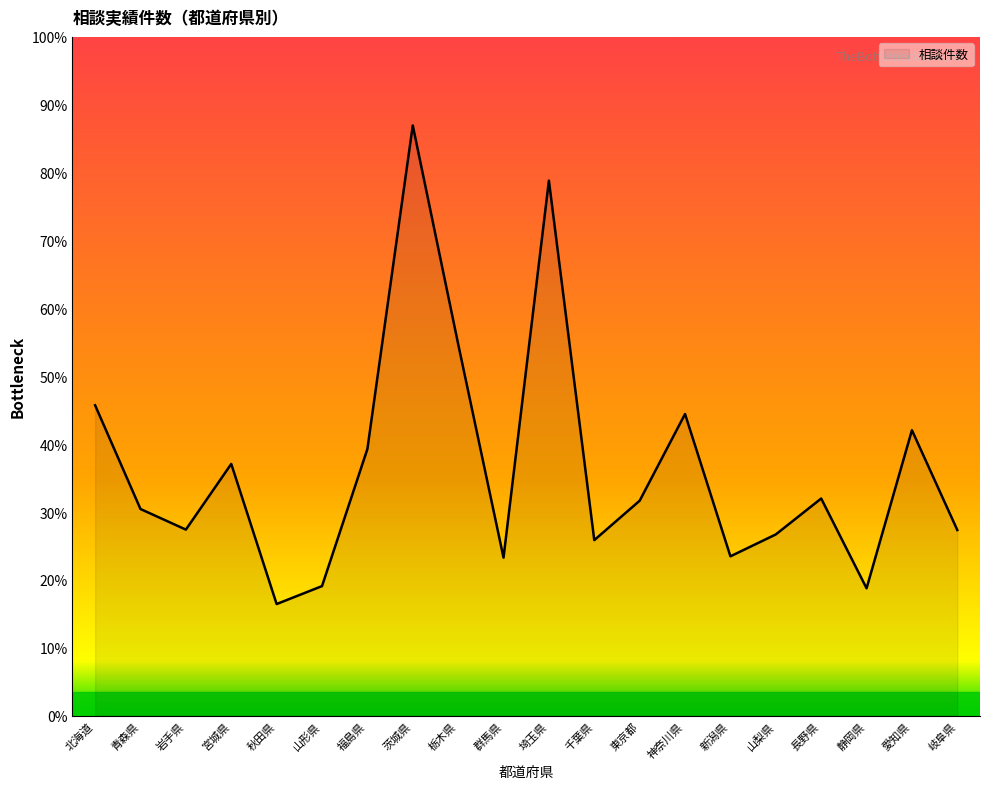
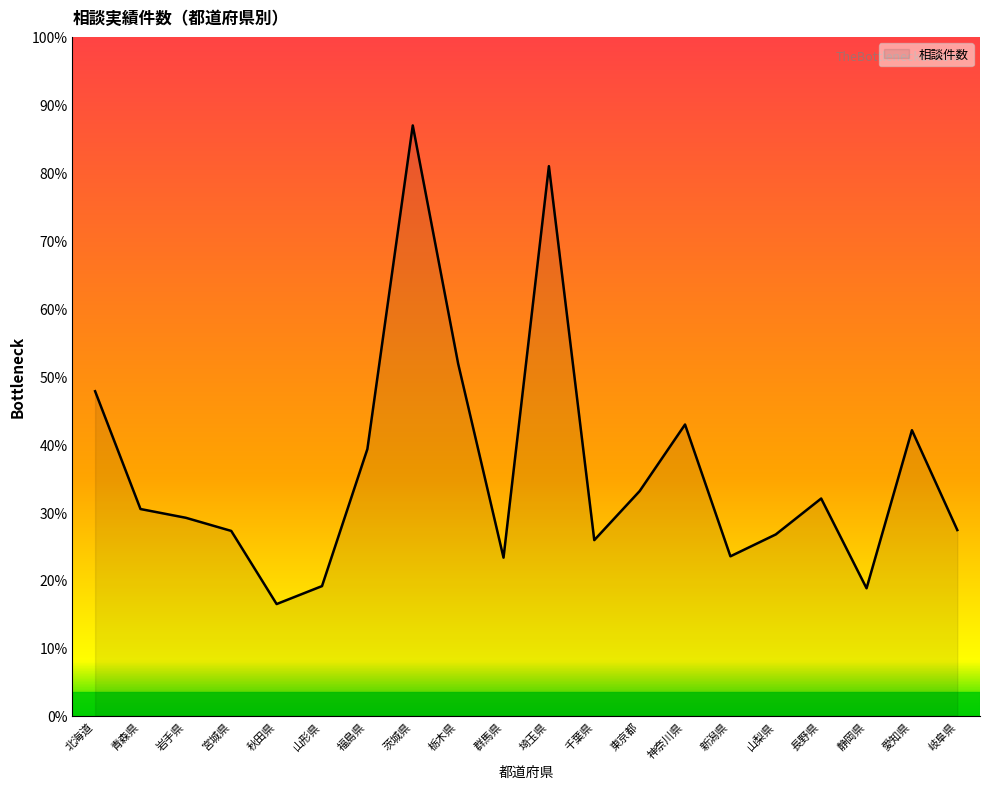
北海道: 46% -> 48%
岩手県: 27% -> 29%
宮城県: 37% -> 27%
栃木県: 55% -> 52%
埼玉県: 79% -> 81%
東京都: 32% -> 33%
神奈川県: 44% -> 43%
